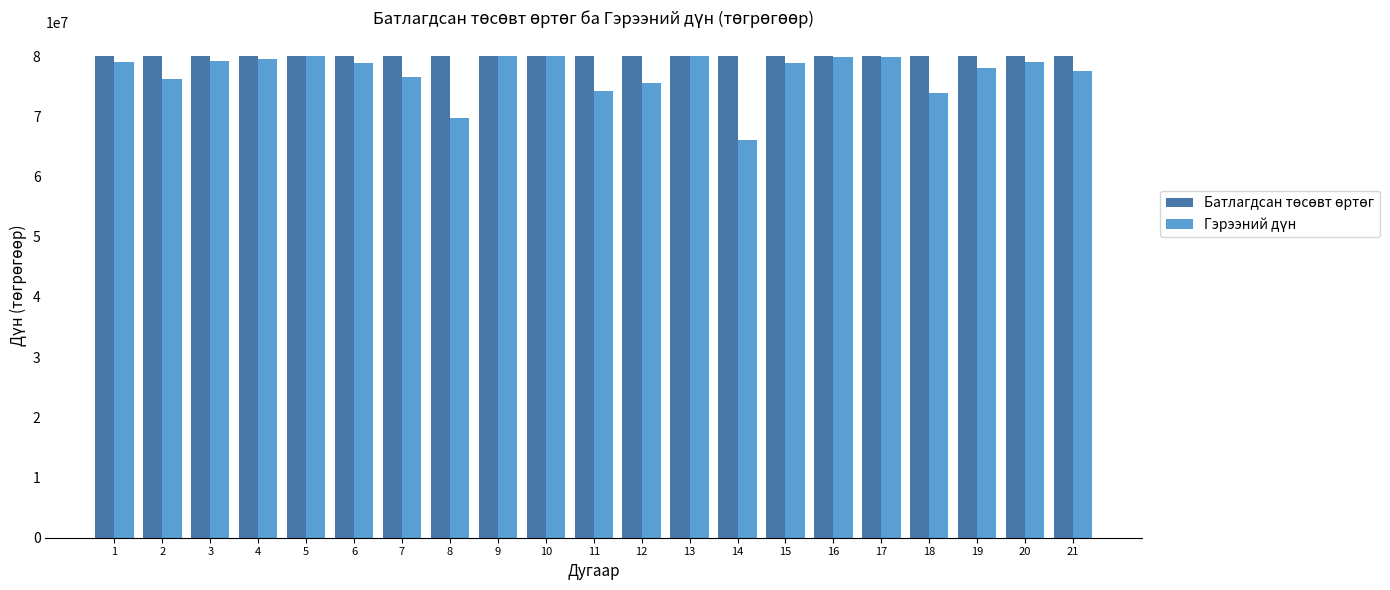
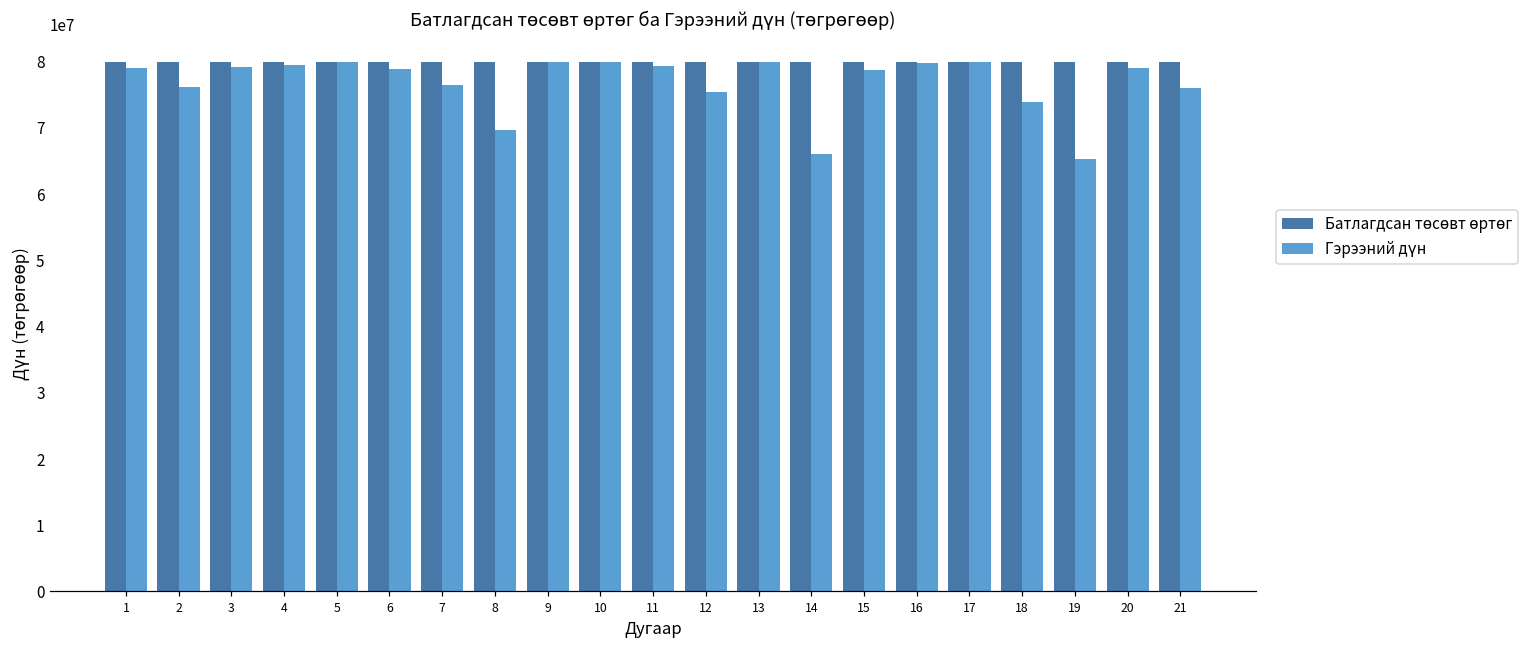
Гэрээний дүн, 11: 74000000 -> 79000000
Гэрээний дүн, 19: 78000000 -> 65000000
Гэрээний дүн, 21: 78000000 -> 76000000
